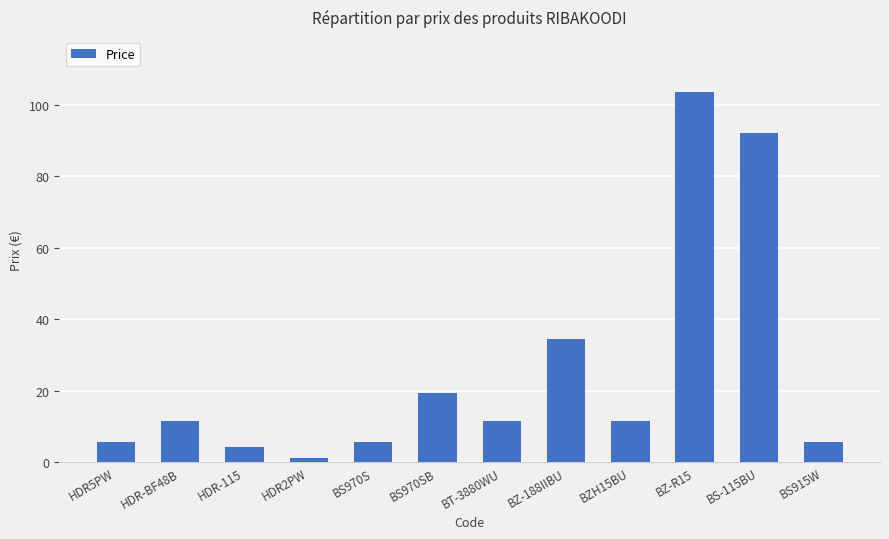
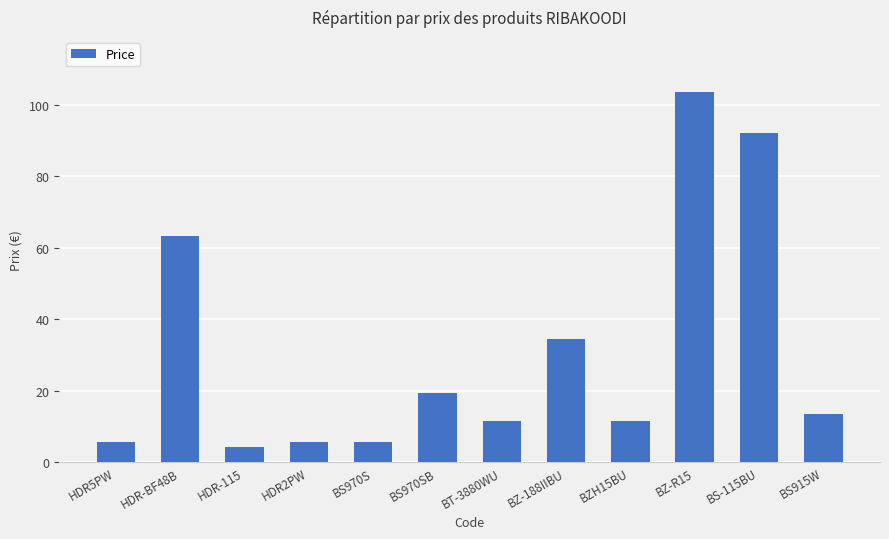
HDR-BF48B: 12 -> 63
HDR2PW: 1 -> 6
BS915W: 6 -> 14
